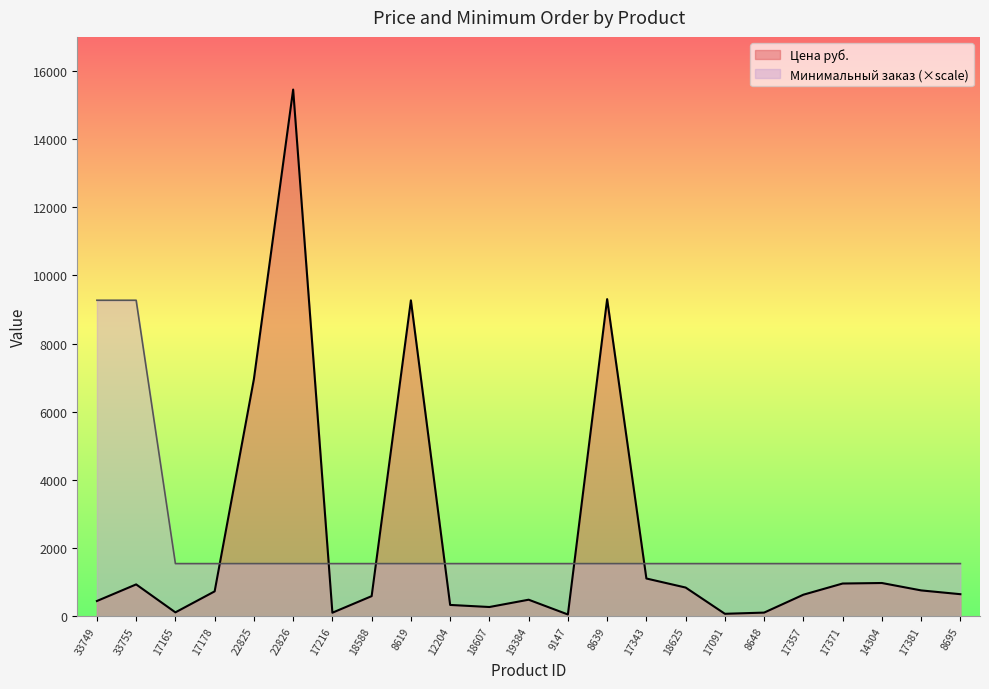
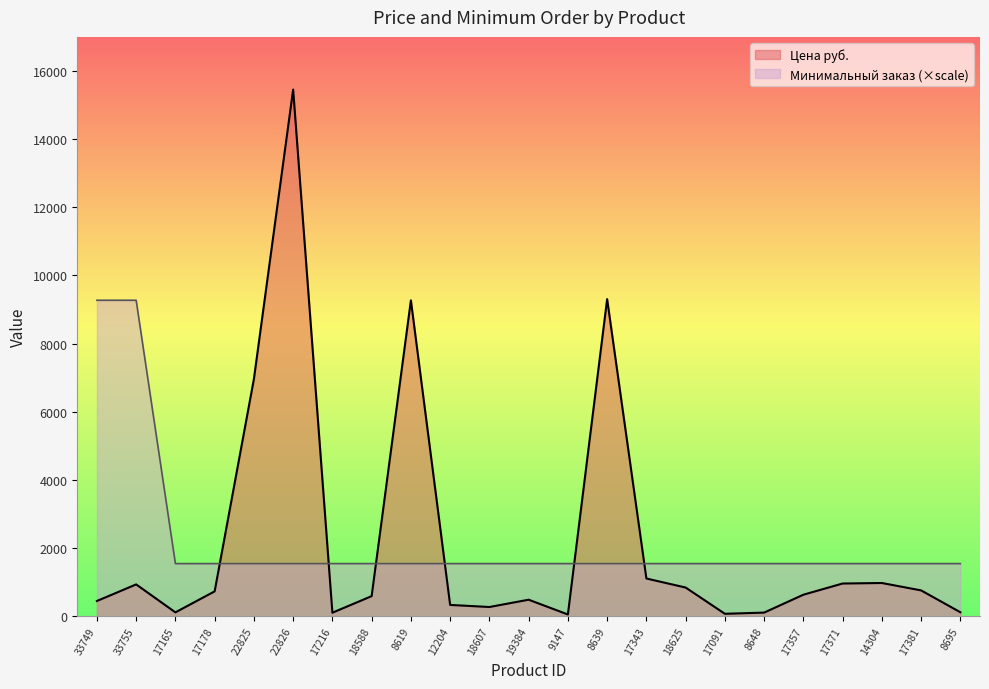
Цена руб., 8695: 600 -> 100
